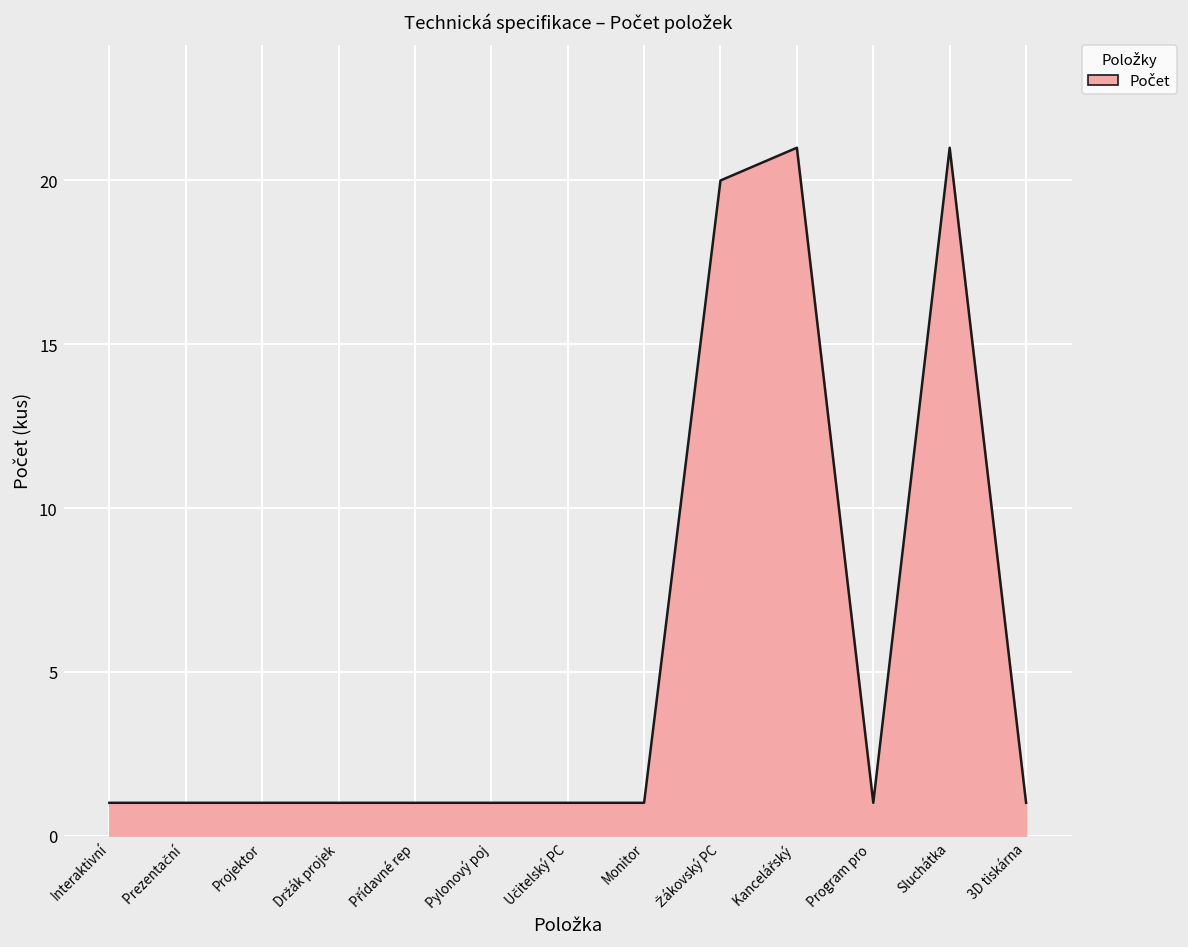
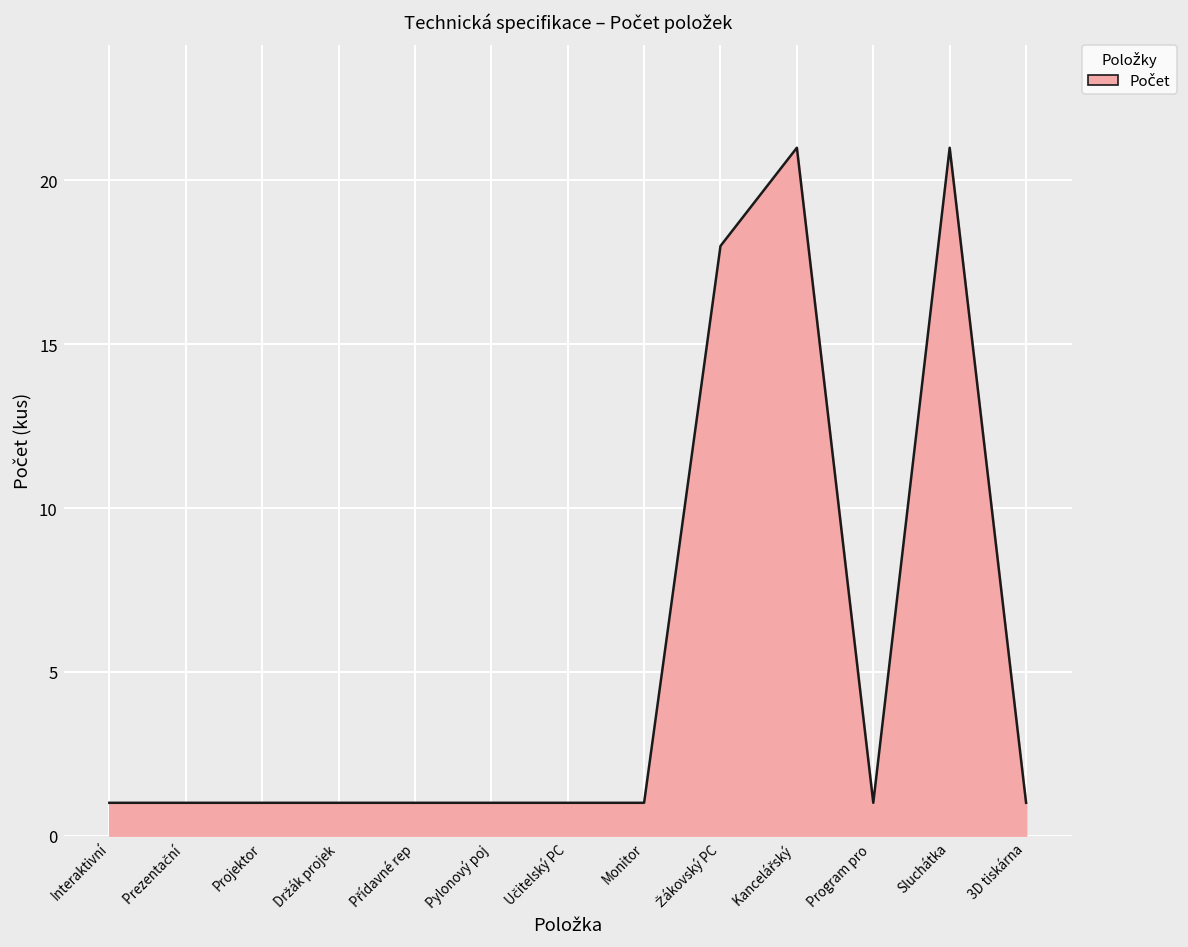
Žákovský PC: 20 -> 18
